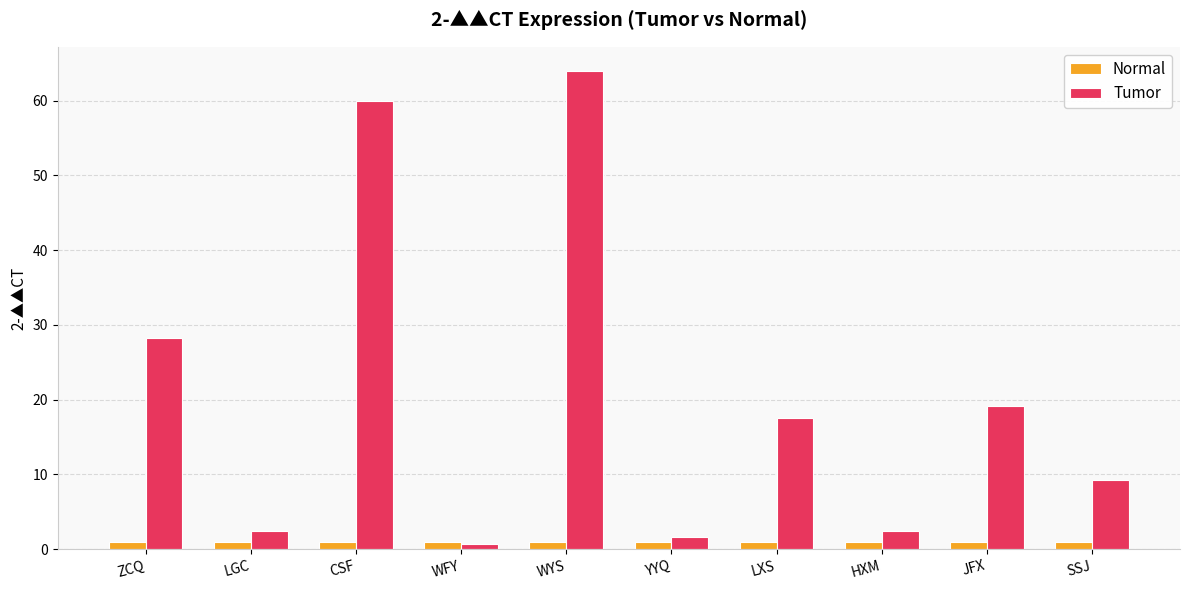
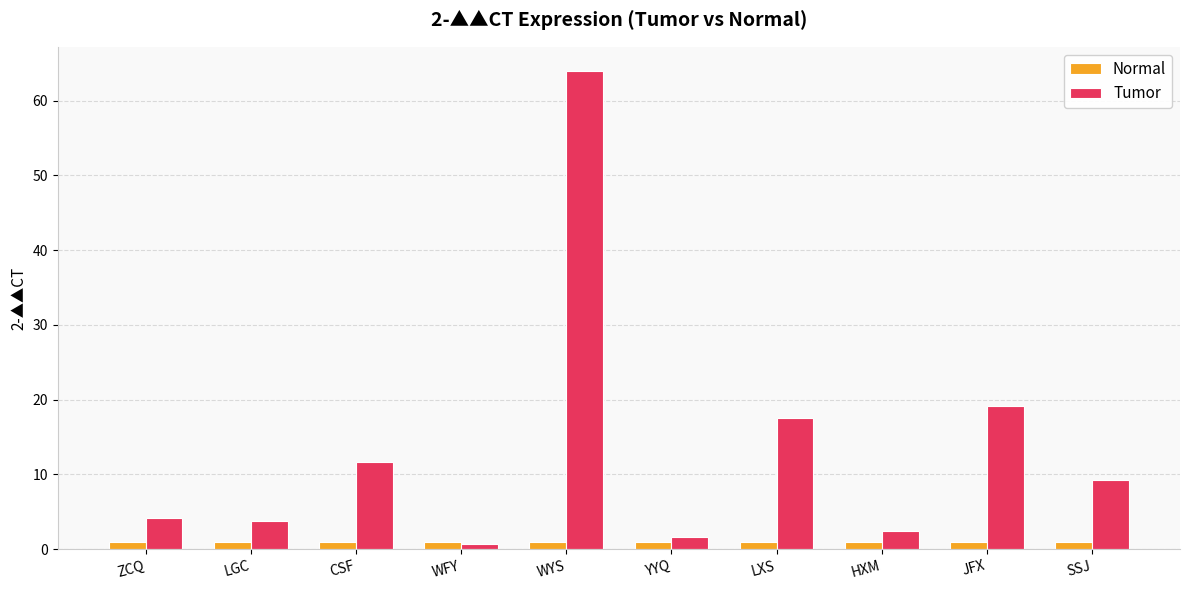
Tumor, ZCQ: 28 -> 4
Tumor, LGC: 2 -> 4
Tumor, CSF: 60 -> 12
